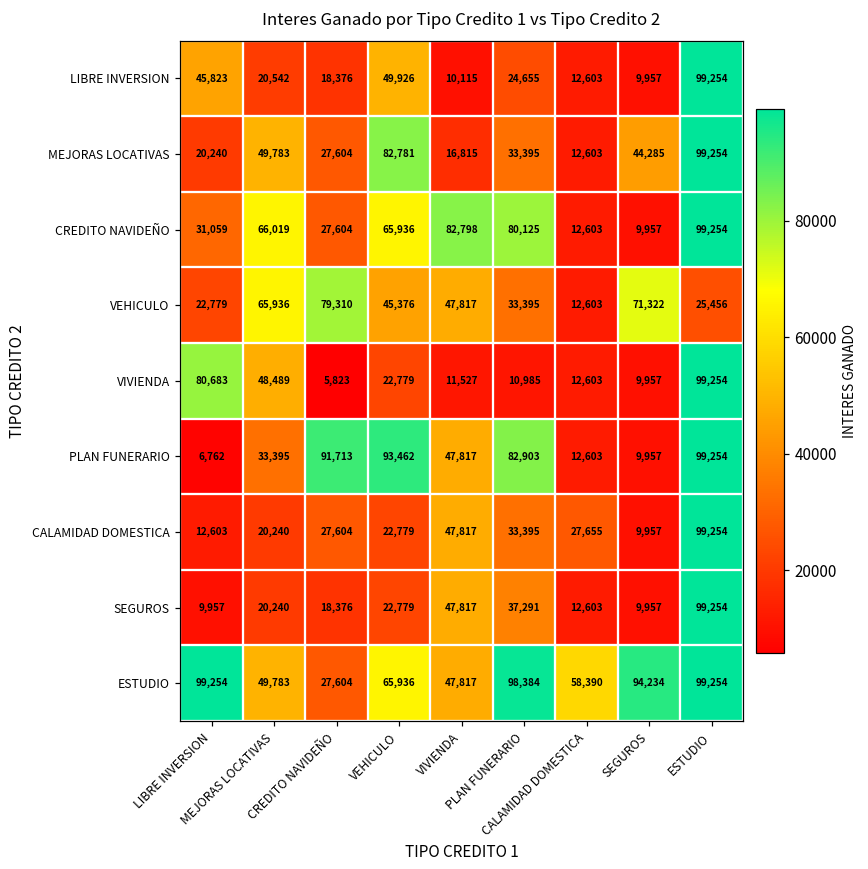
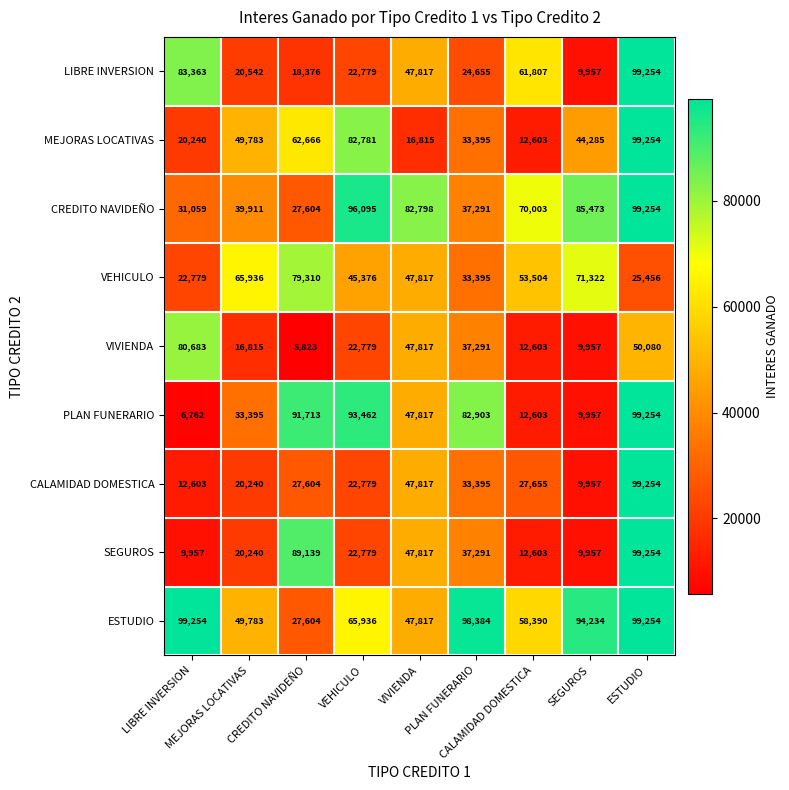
LIBRE INVERSION, LIBRE INVERSION: 45,823 -> 83,363
LIBRE INVERSION, VEHICULO: 49,926 -> 22,779
LIBRE INVERSION, VIVIENDA: 10,115 -> 47,817
LIBRE INVERSION, CALAMIDAD DOMESTICA: 12,603 -> 61,807
MEJORAS LOCATIVAS, CREDITO NAVIDEÑO: 27,604 -> 62,666
CREDITO NAVIDEÑO, MEJORAS LOCATIVAS: 66,019 -> 39,911
CREDITO NAVIDEÑO, VEHICULO: 65,936 -> 96,095
CREDITO NAVIDEÑO, PLAN FUNERARIO: 80,125 -> 37,291
CREDITO NAVIDEÑO, CALAMIDAD DOMESTICA: 12,603 -> 70,003
CREDITO NAVIDEÑO, SEGUROS: 9,957 -> 85,473
VEHICULO, CALAMIDAD DOMESTICA: 12,603 -> 53,504
VIVIENDA, MEJORAS LOCATIVAS: 48,489 -> 16,815
VIVIENDA, VIVIENDA: 11,527 -> 47,817
VIVIENDA, PLAN FUNERARIO: 10,985 -> 37,291
VIVIENDA, ESTUDIO: 99,254 -> 50,080
SEGUROS, CREDITO NAVIDEÑO: 18,376 -> 89,139
